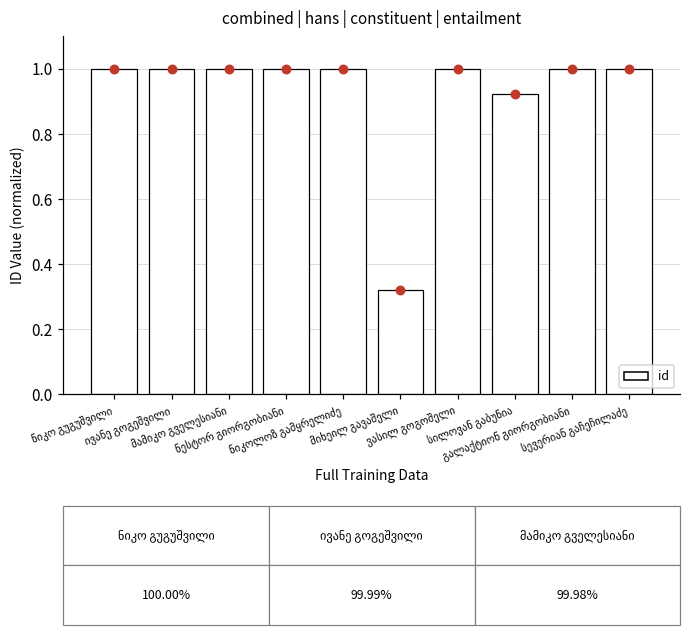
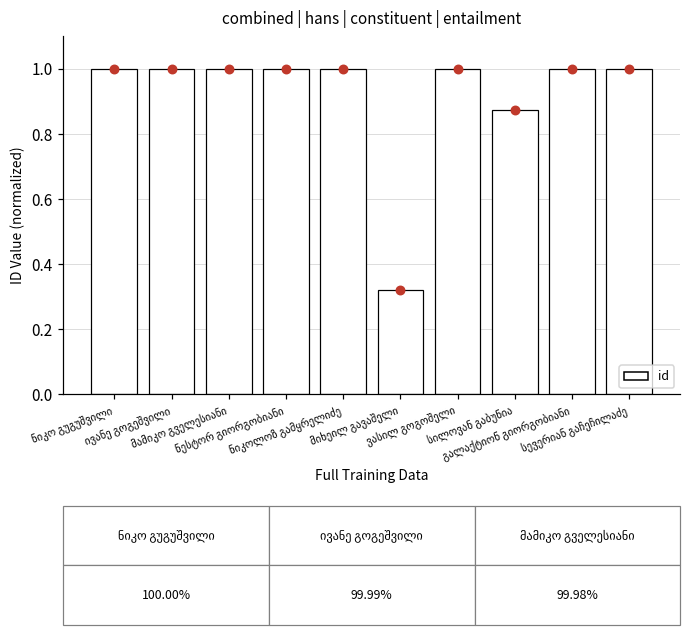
სილოვან გაბუნია: 0.92 -> 0.87
